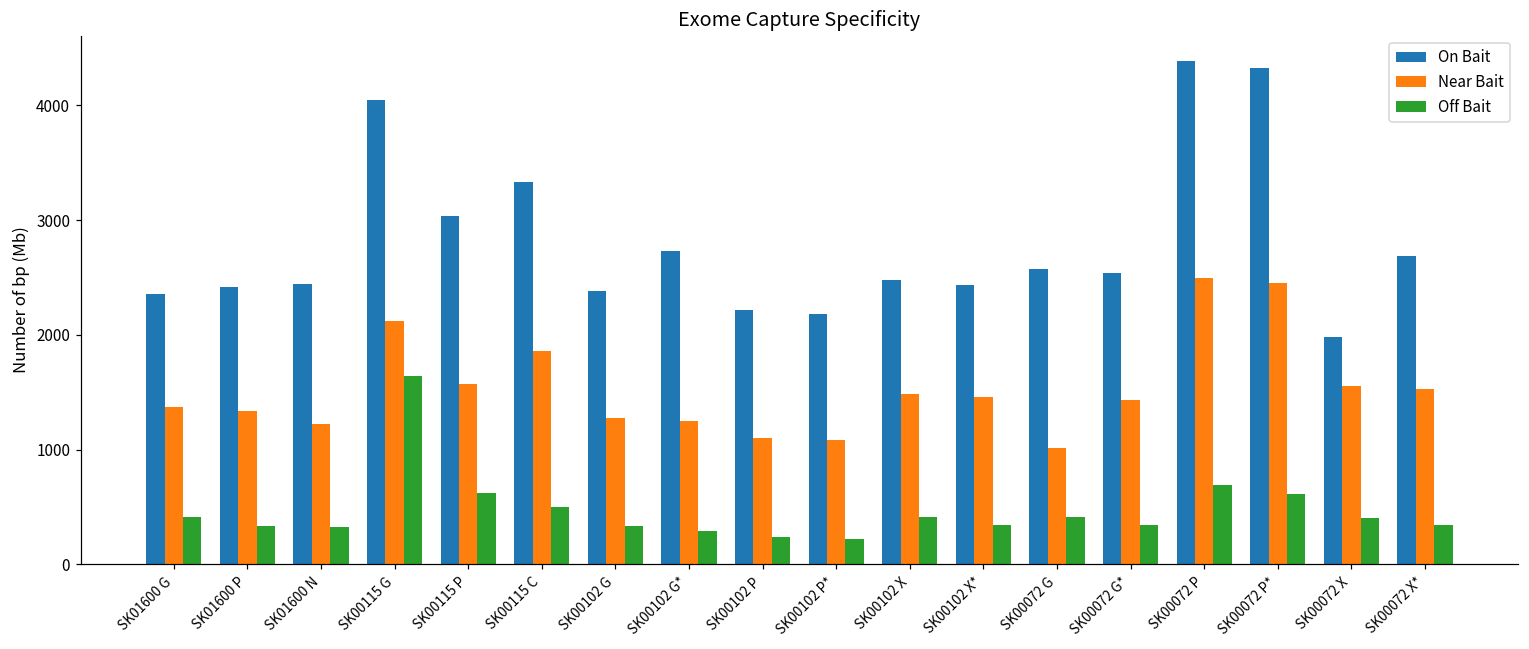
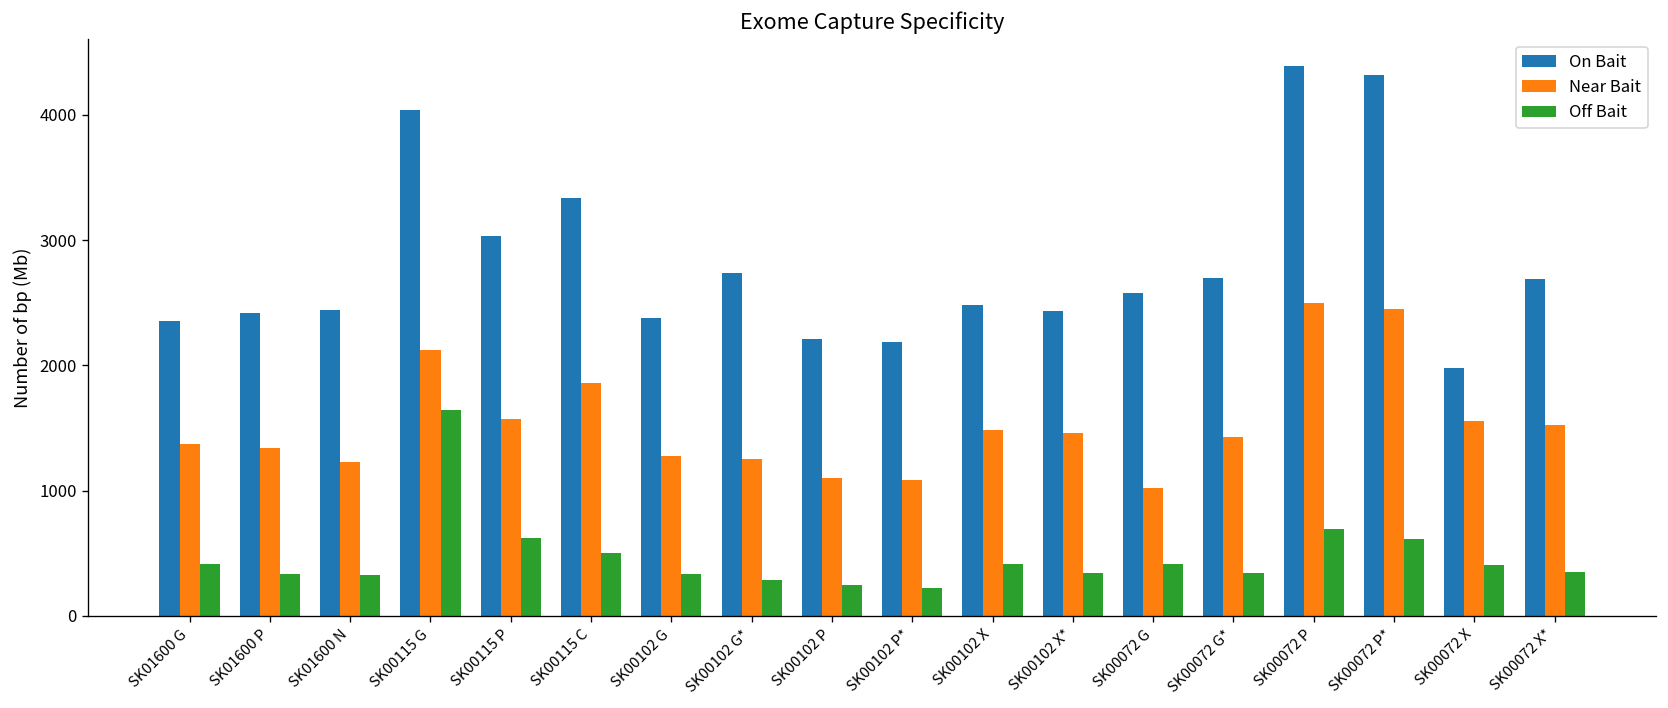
On Bait, SK00072 G*: 2540 -> 2690
